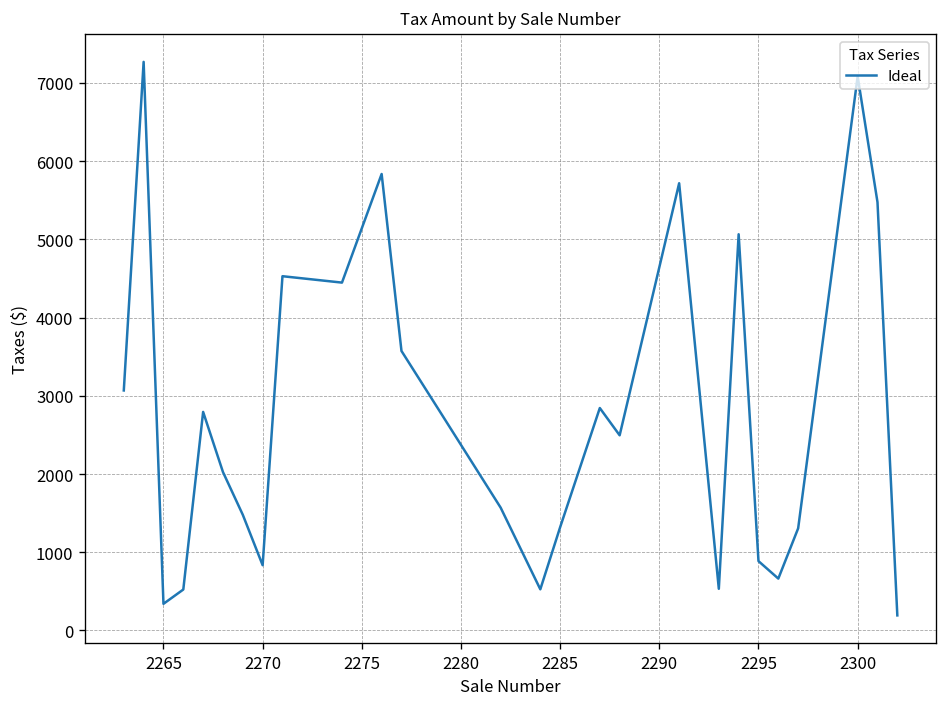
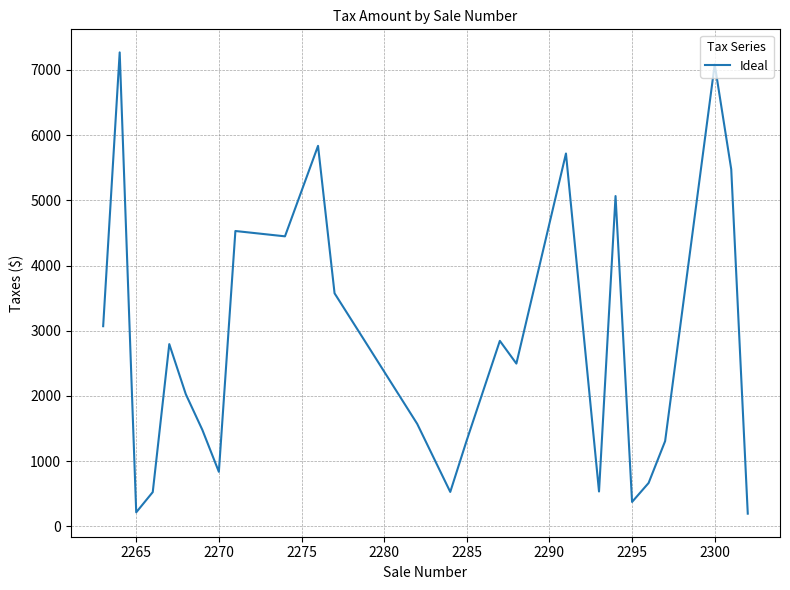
2265: 300 -> 200
2295: 900 -> 400
